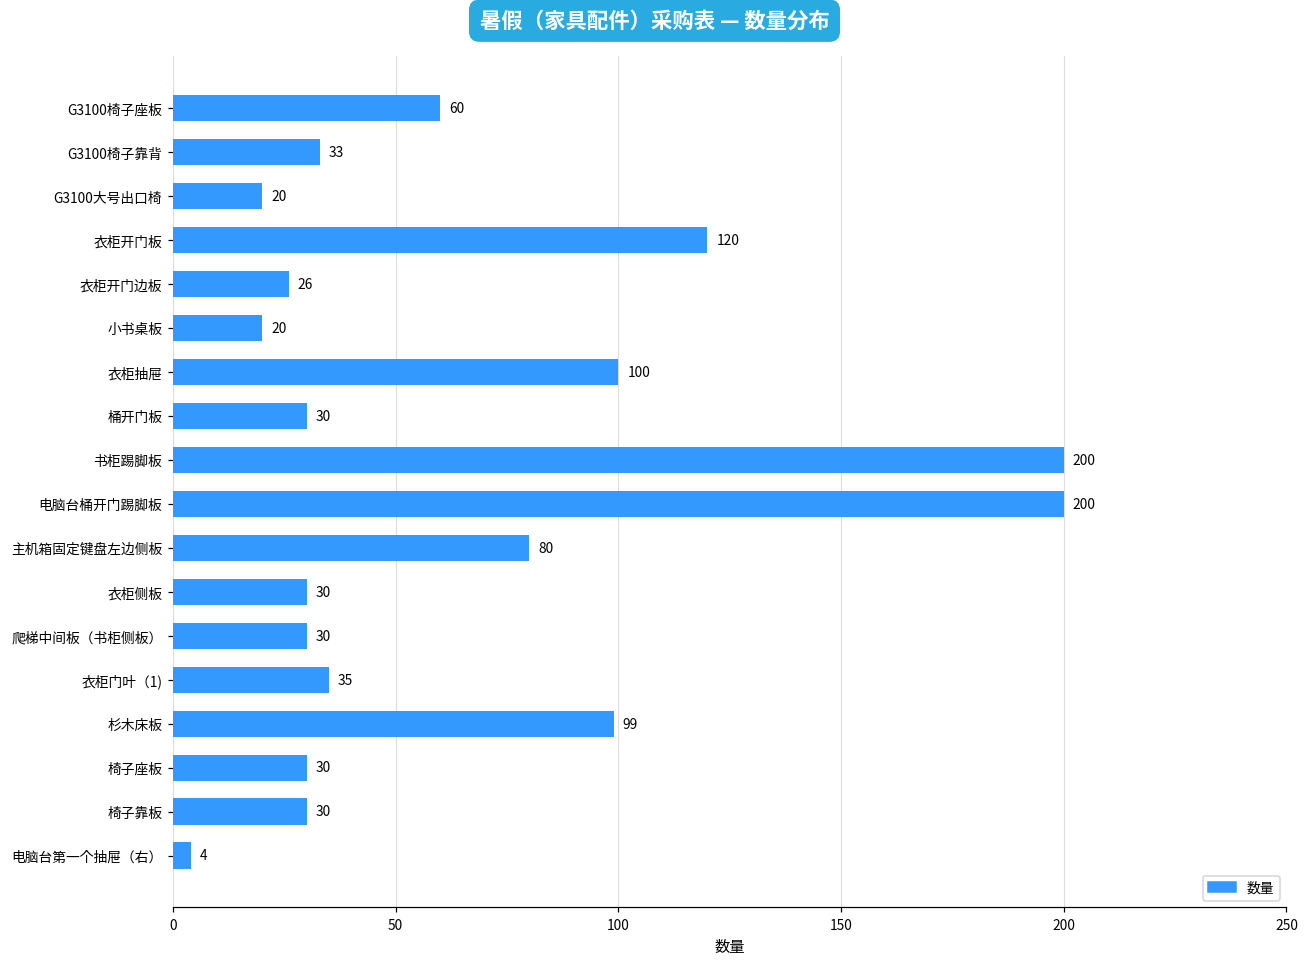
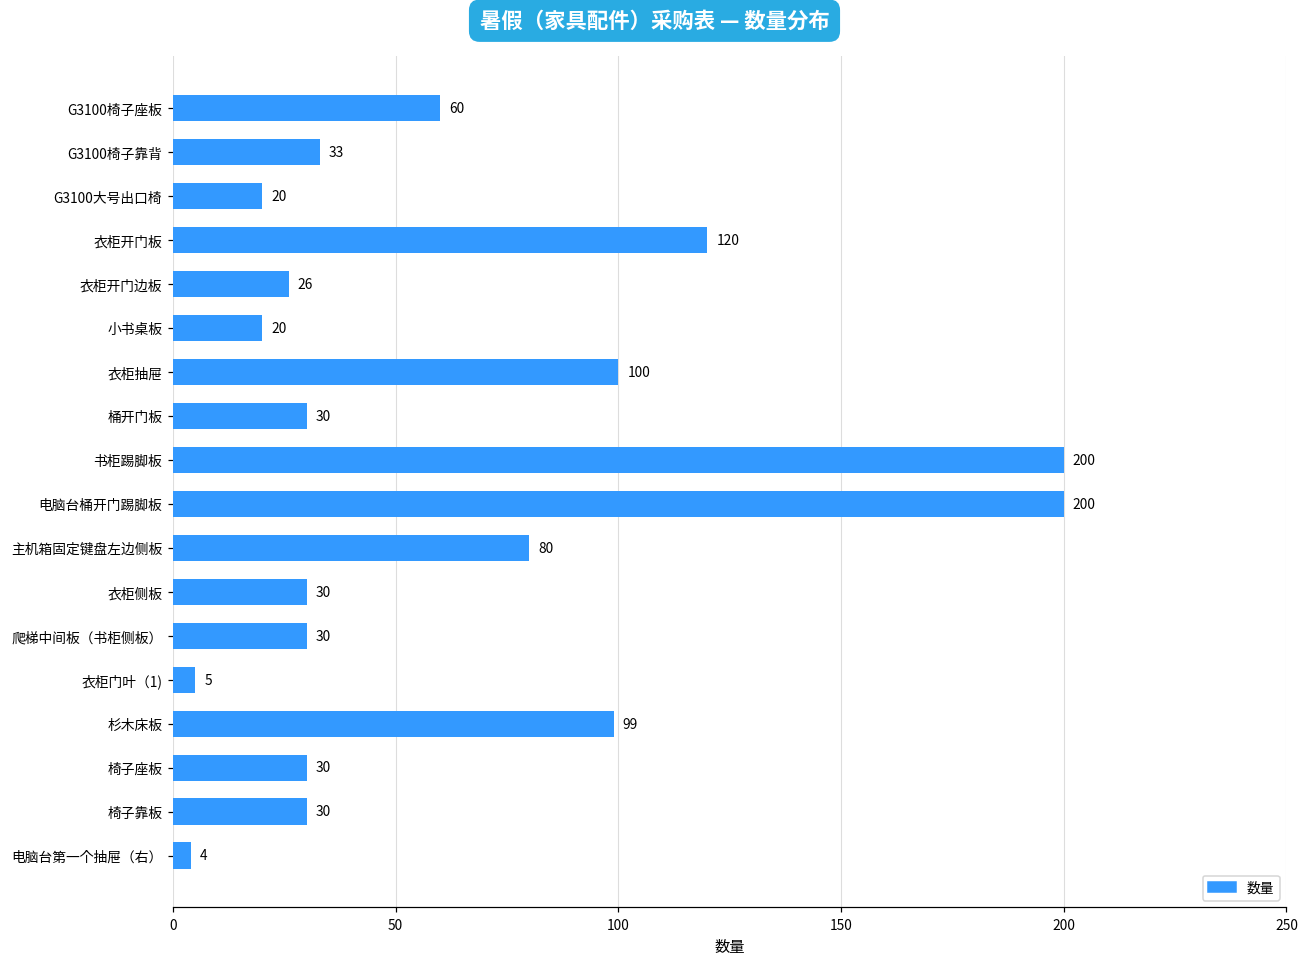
衣柜门叶（1): 35 -> 5
